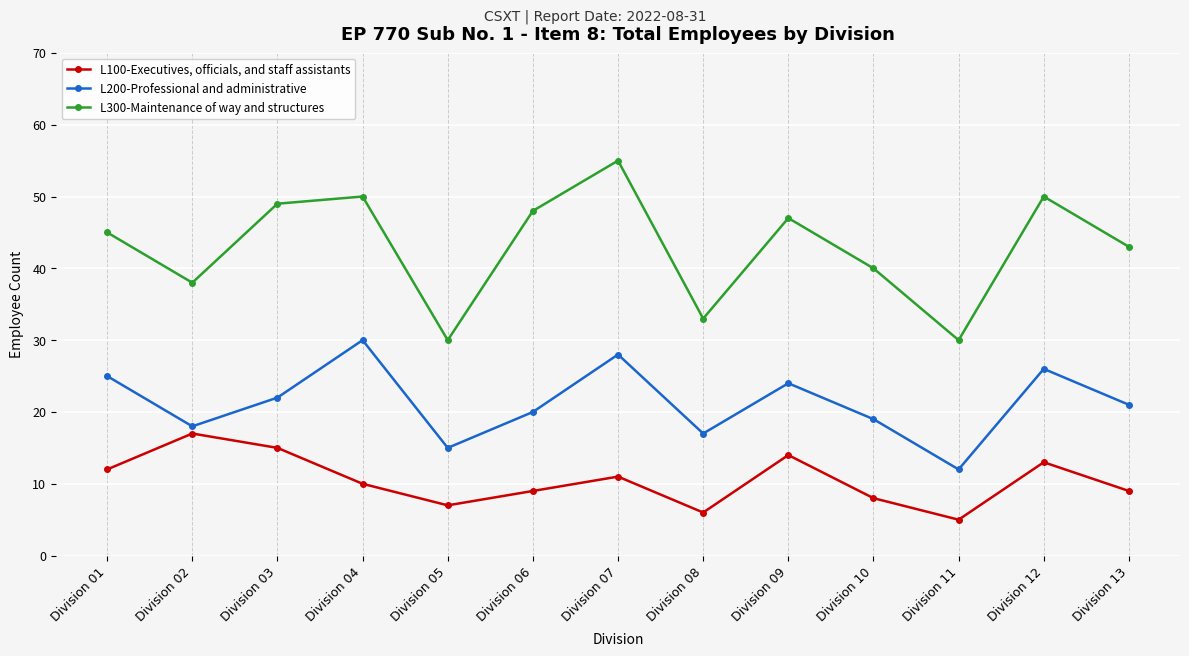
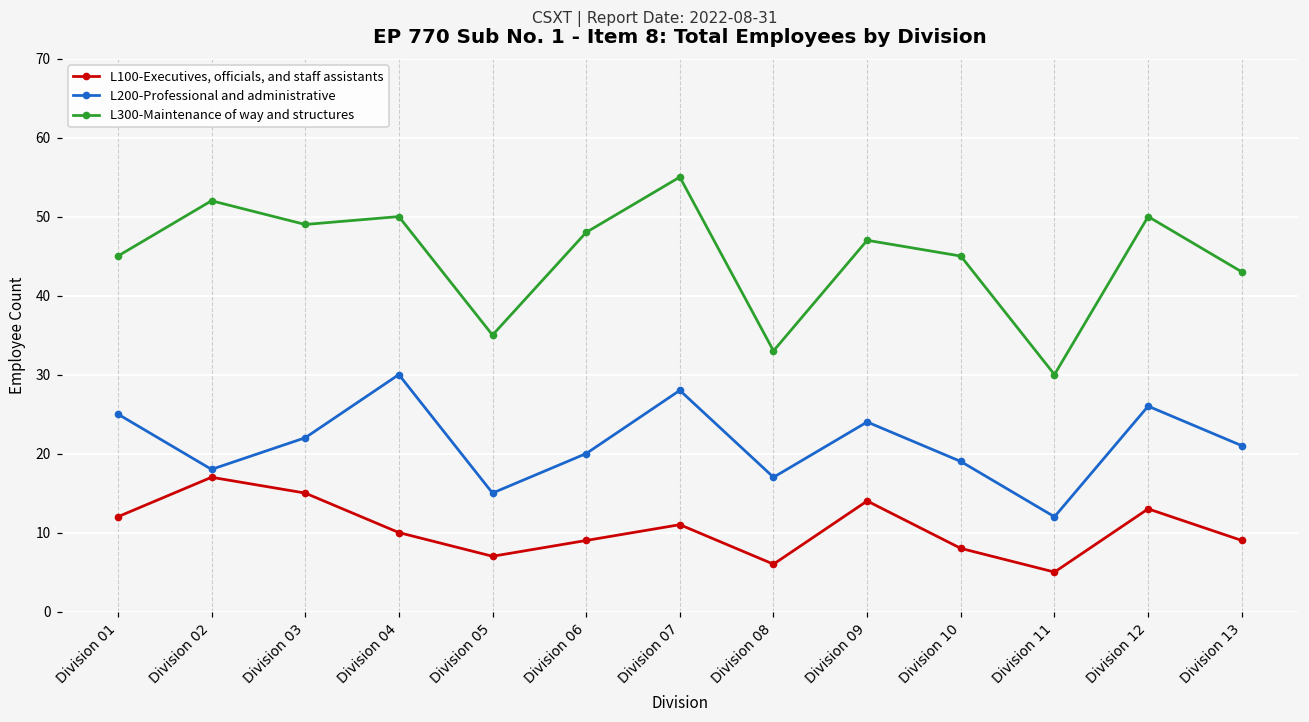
L300-Maintenance of way and structures, Division 02: 38 -> 52
L300-Maintenance of way and structures, Division 05: 30 -> 35
L300-Maintenance of way and structures, Division 10: 40 -> 45
